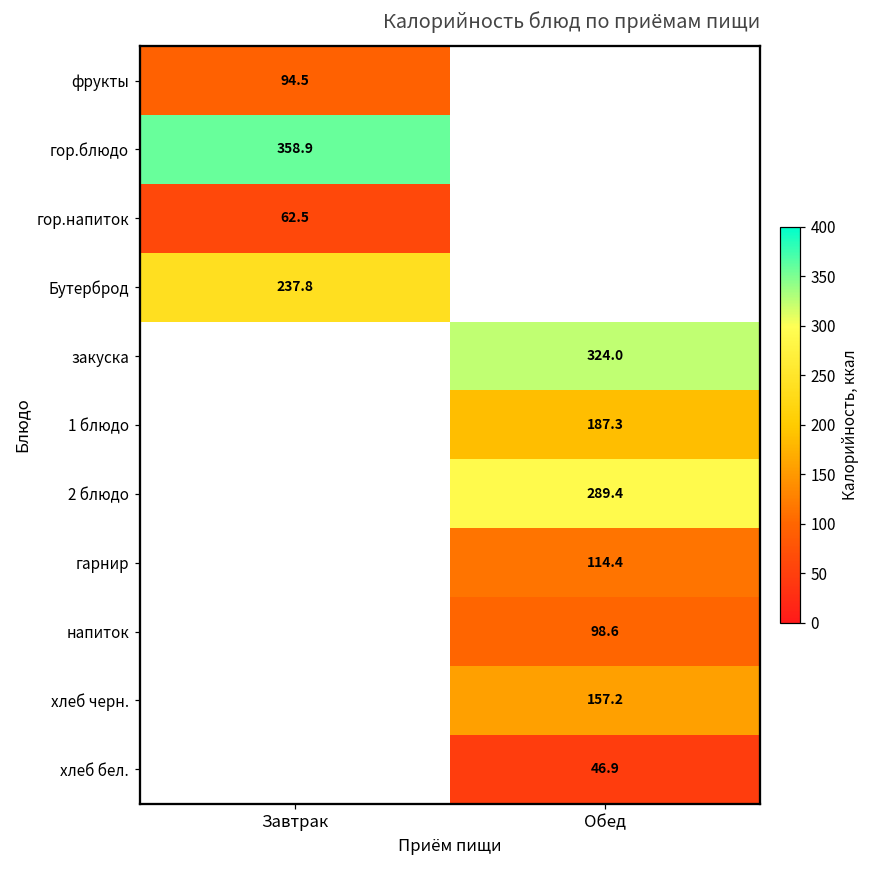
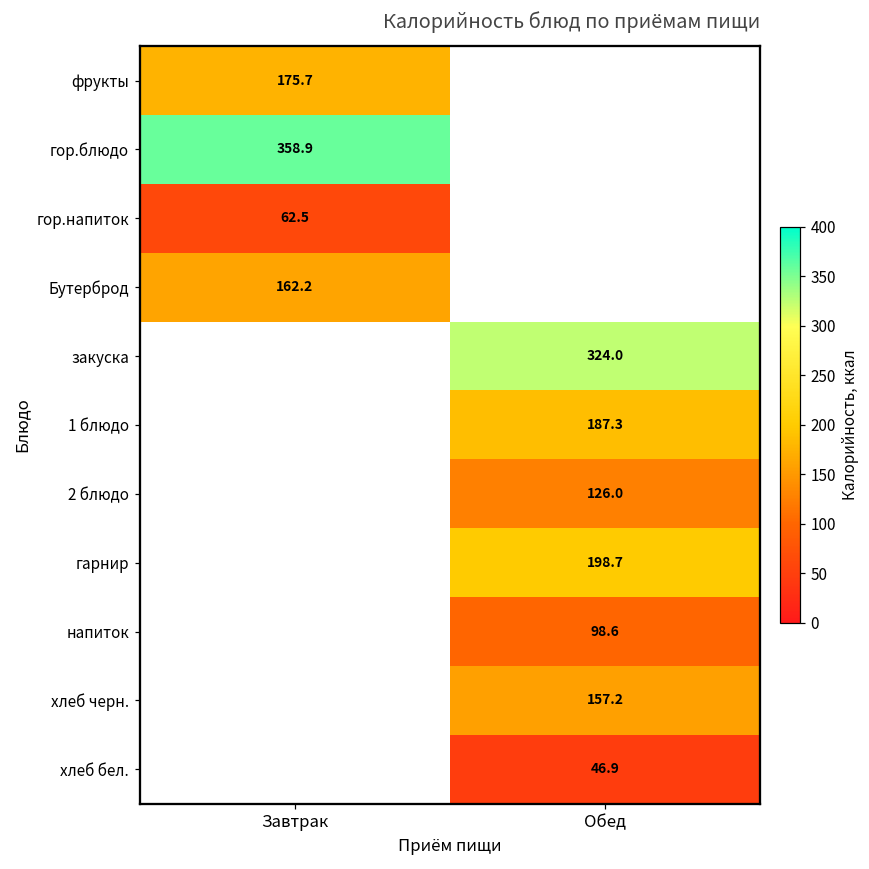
фрукты, Завтрак: 94.5 -> 175.7
Бутерброд, Завтрак: 237.8 -> 162.2
2 блюдо, Обед: 289.4 -> 126.0
гарнир, Обед: 114.4 -> 198.7
